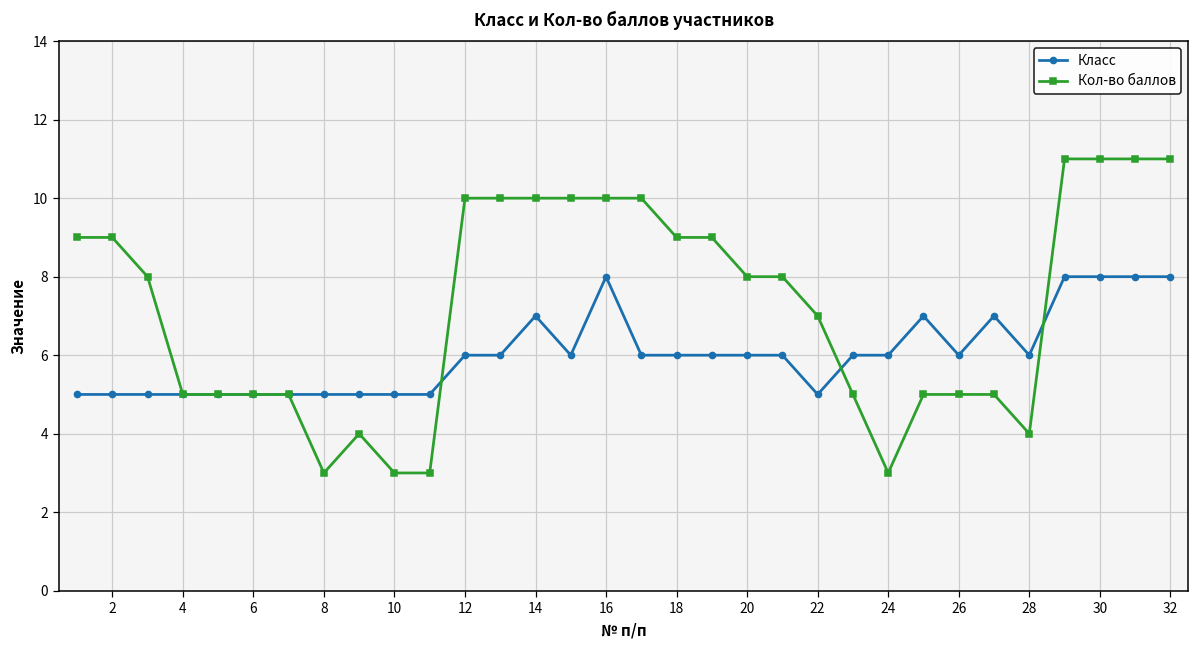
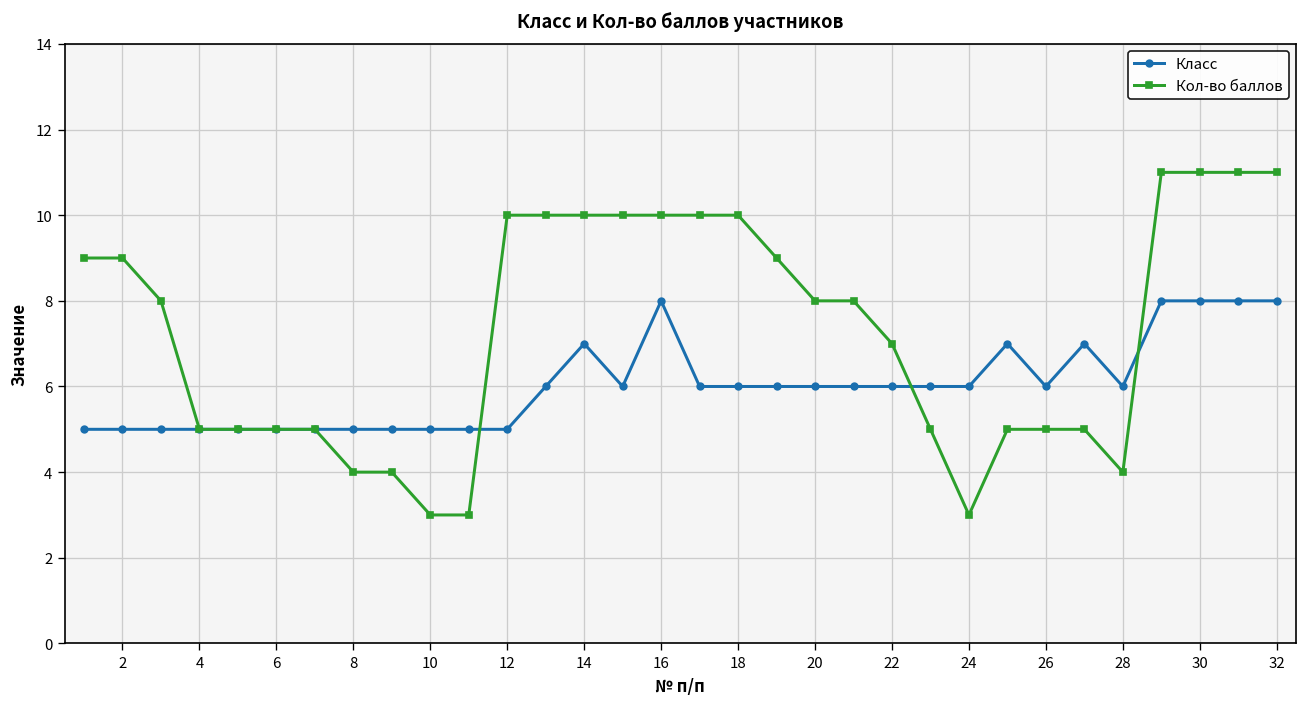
Кол-во баллов, 8: 3 -> 4
Класс, 12: 6 -> 5
Кол-во баллов, 18: 9 -> 10
Класс, 22: 5 -> 6
